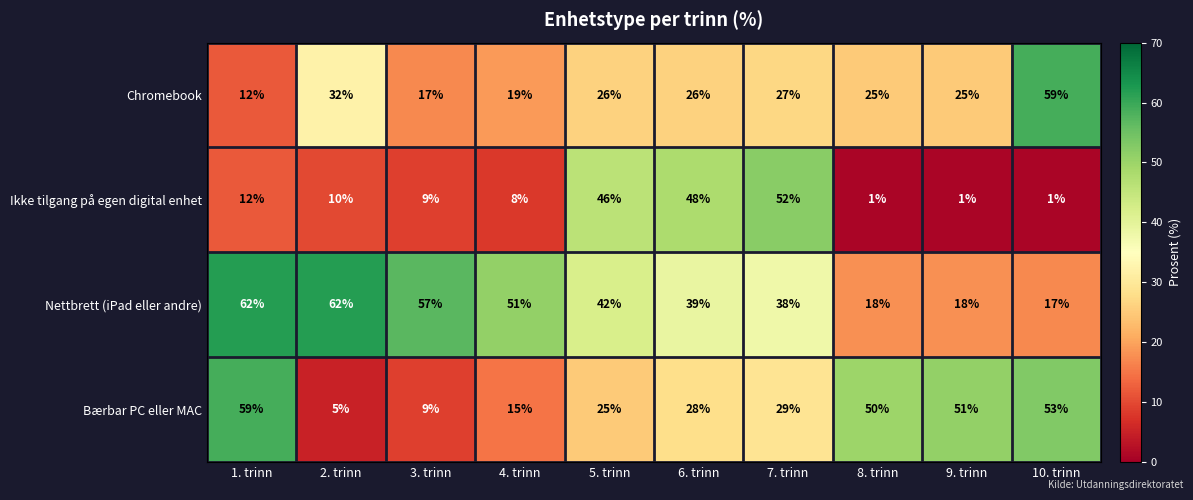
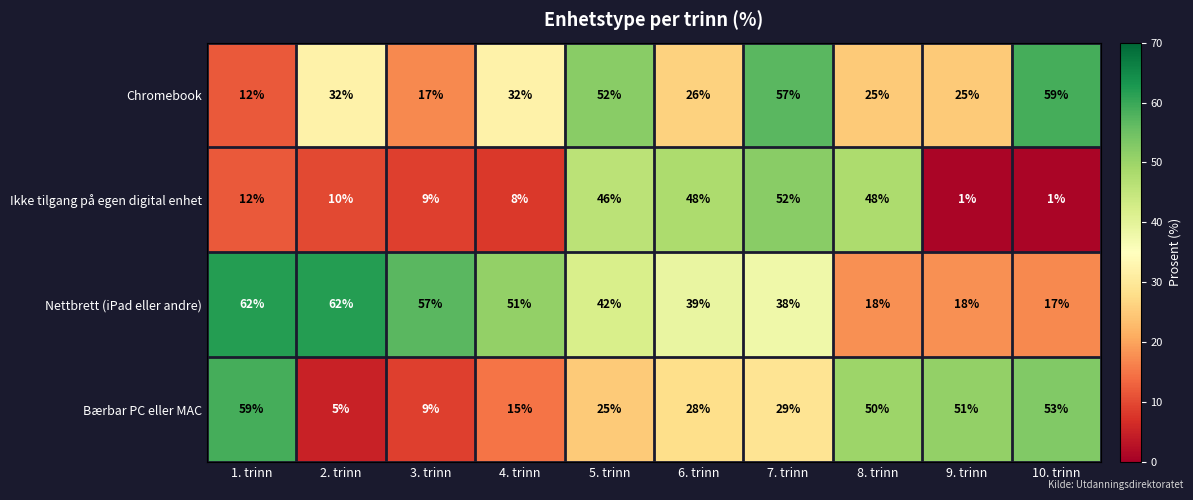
Chromebook, 4. trinn: 19% -> 32%
Chromebook, 5. trinn: 26% -> 52%
Chromebook, 7. trinn: 27% -> 57%
Ikke tilgang på egen digital enhet, 8. trinn: 1% -> 48%
